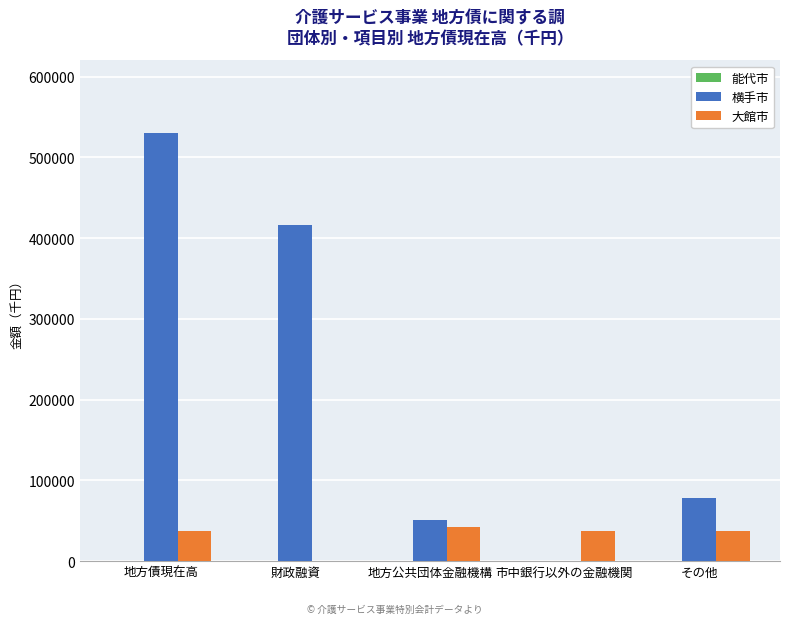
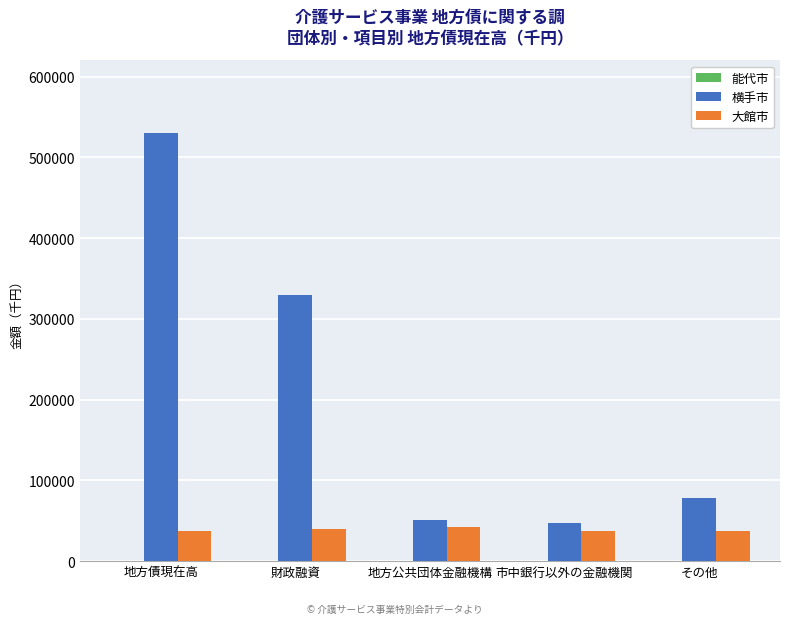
横手市, 財政融資: 420000 -> 330000
大館市, 財政融資: 0 -> 40000
横手市, 市中銀行以外の金融機関: 0 -> 50000
